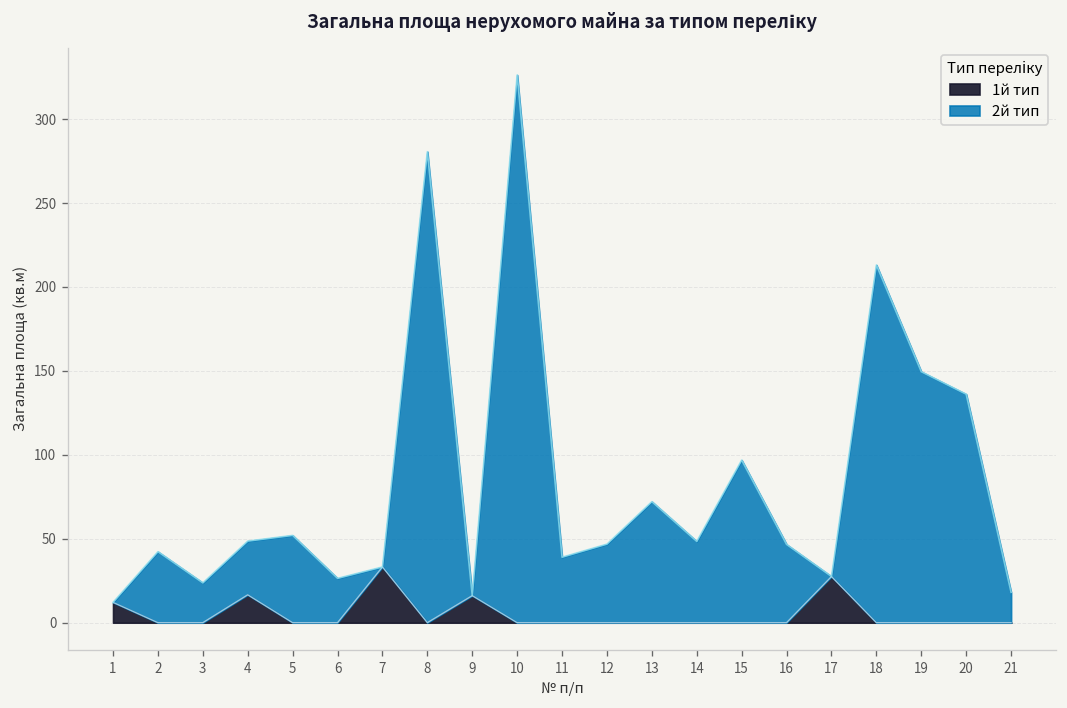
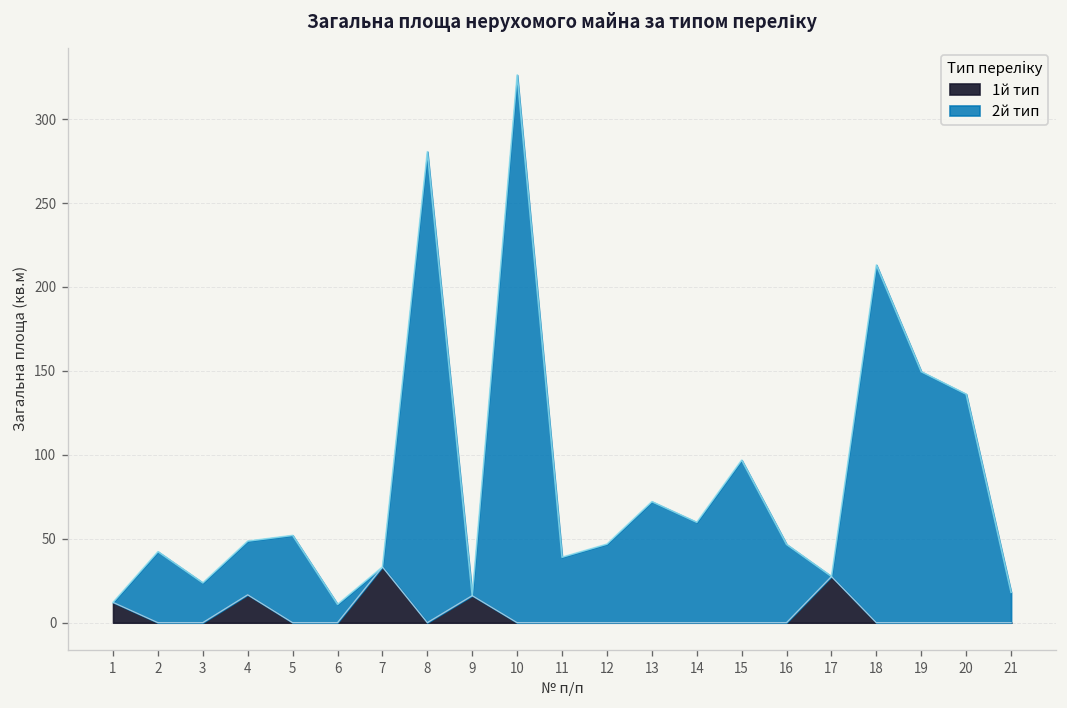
2й тип, 6: 26 -> 11
2й тип, 14: 48 -> 60
